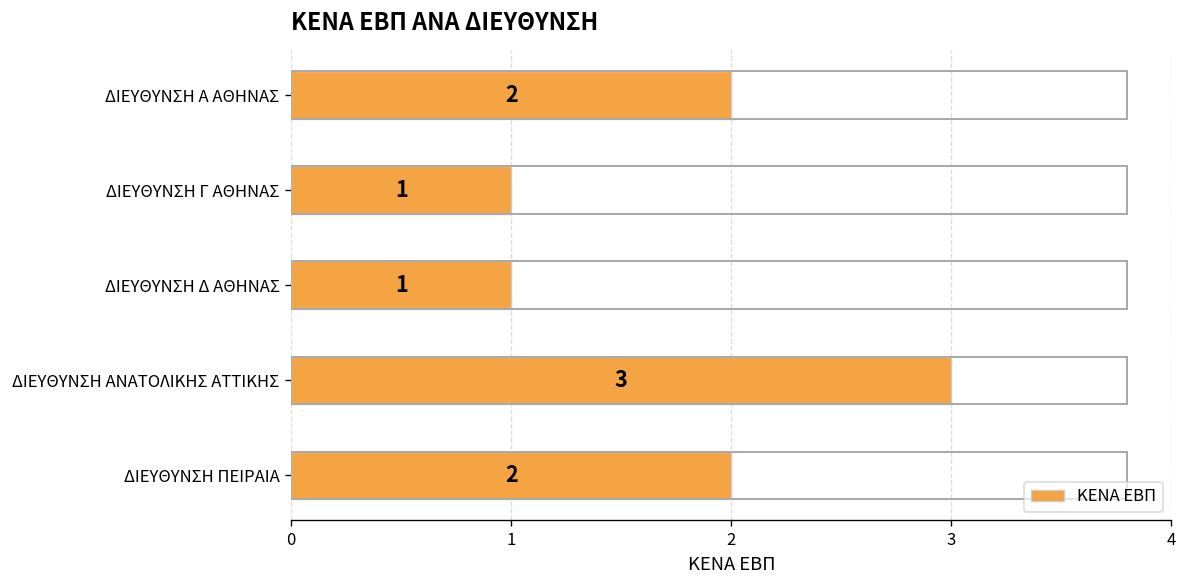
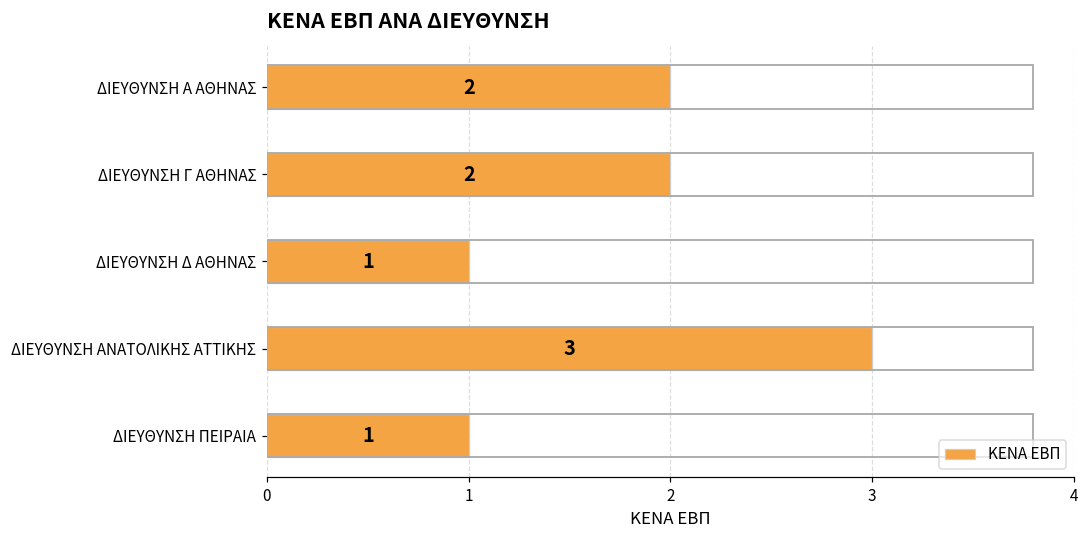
ΔΙΕΥΘΥΝΣΗ Γ ΑΘΗΝΑΣ: 1 -> 2
ΔΙΕΥΘΥΝΣΗ ΠΕΙΡΑΙΑ: 2 -> 1
